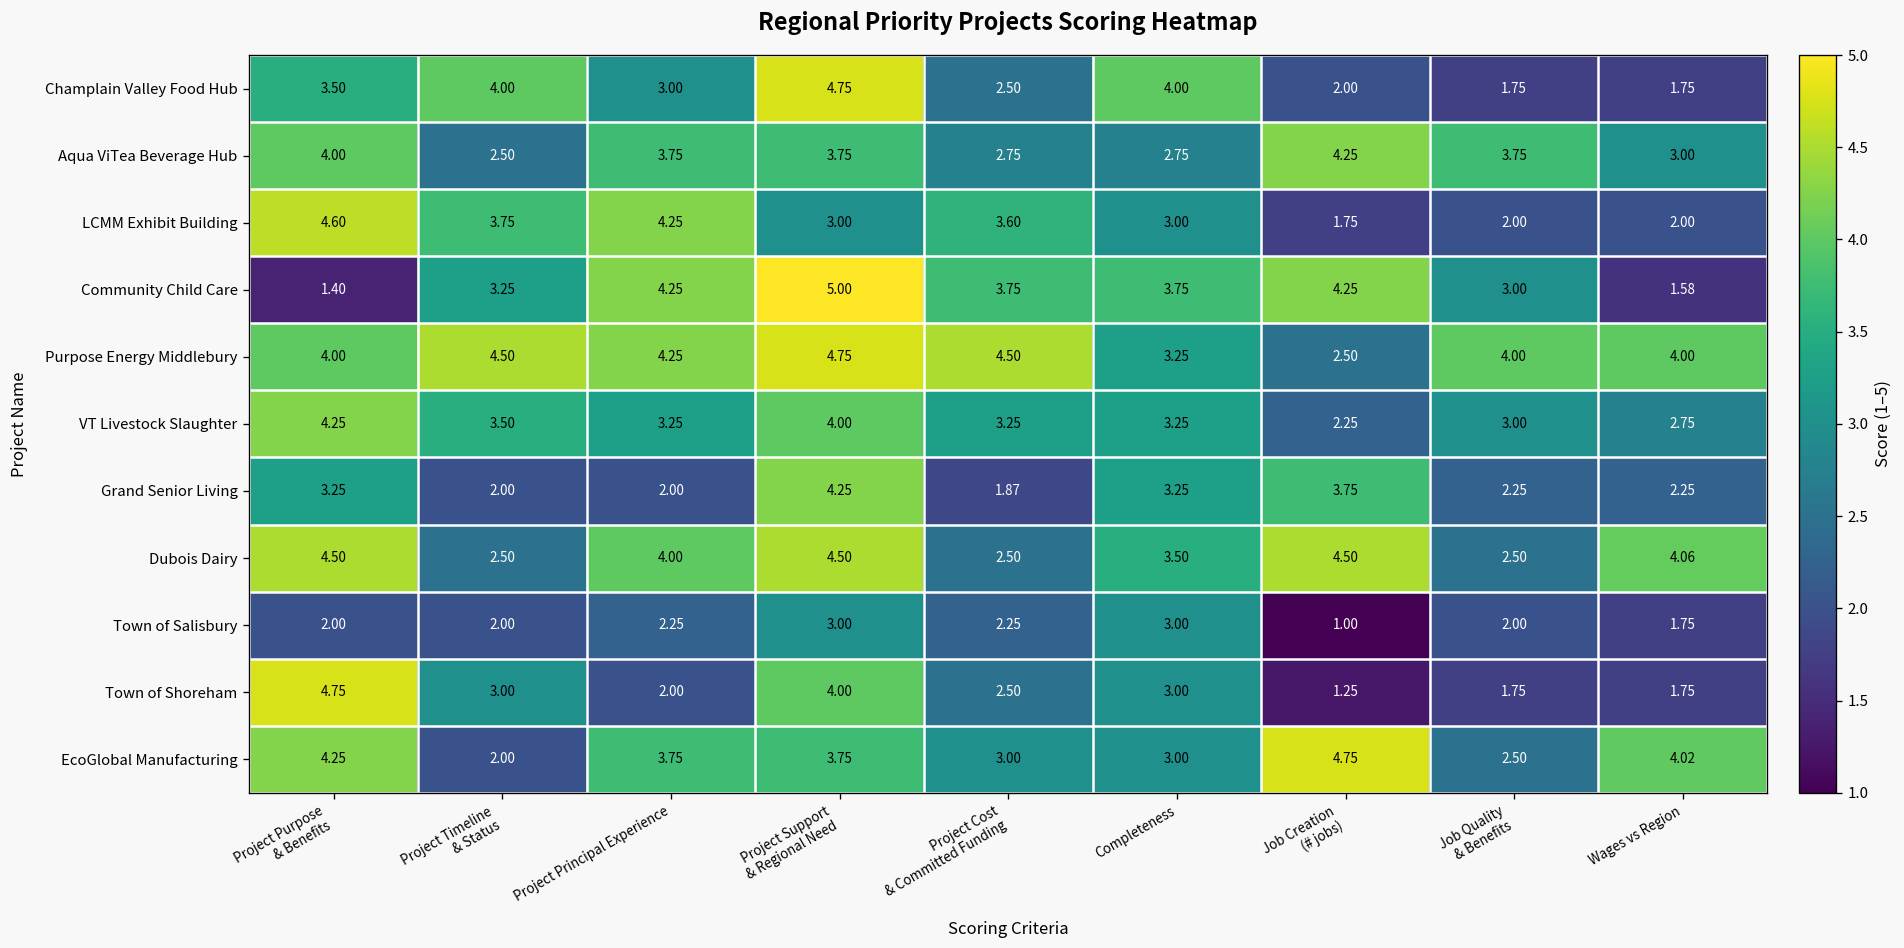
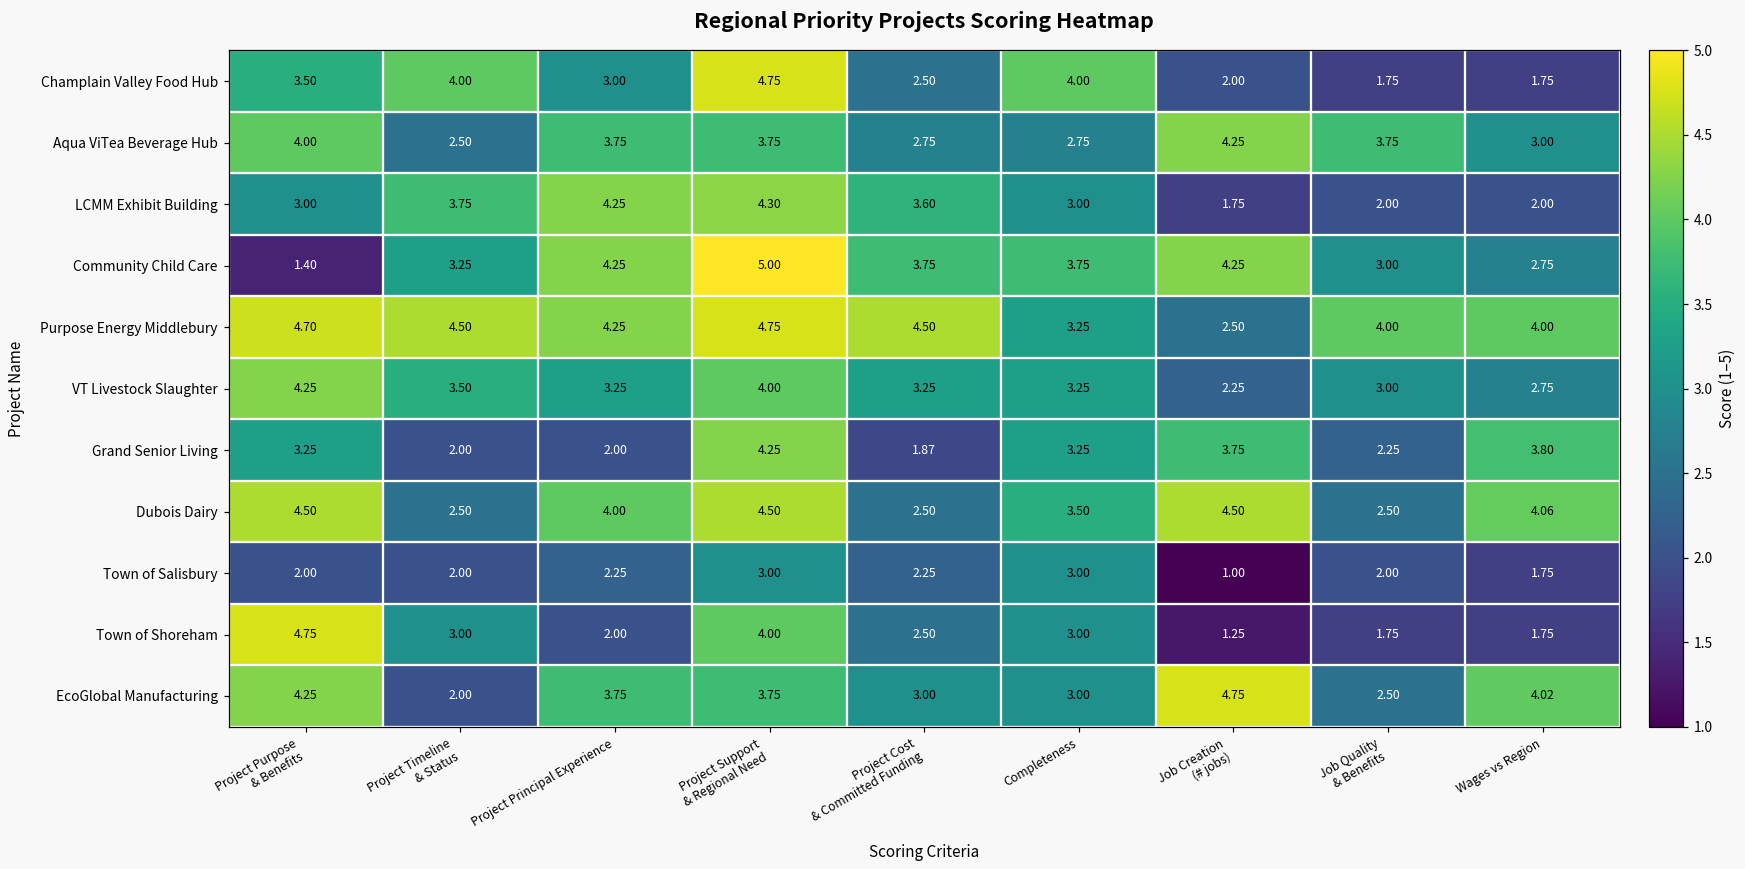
LCMM Exhibit Building, Project Purpose & Benefits: 4.60 -> 3.00
LCMM Exhibit Building, Project Support & Regional Need: 3.00 -> 4.30
Community Child Care, Wages vs Region: 1.58 -> 2.75
Purpose Energy Middlebury, Project Purpose & Benefits: 4.00 -> 4.70
Grand Senior Living, Wages vs Region: 2.25 -> 3.80
